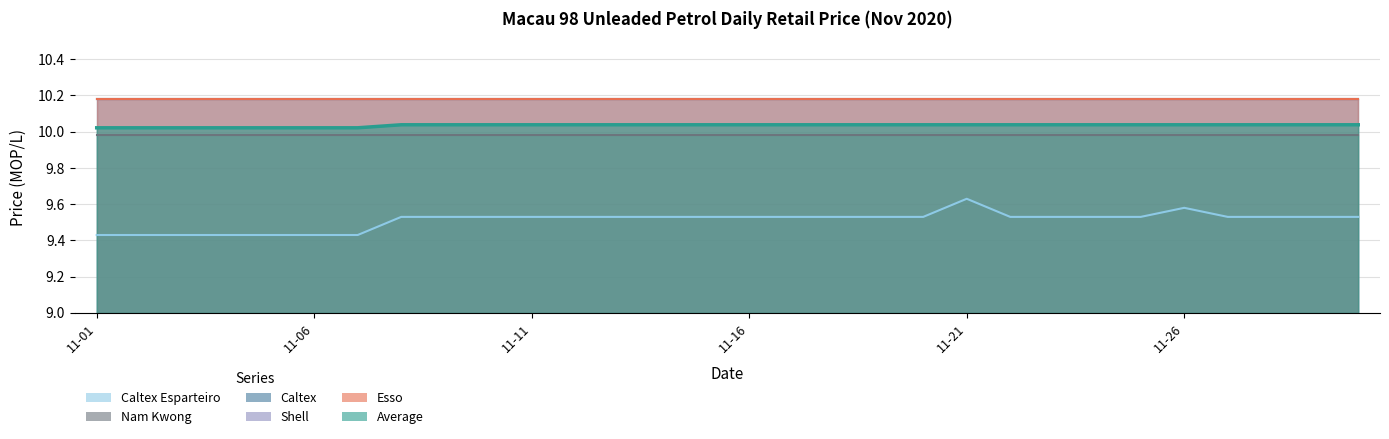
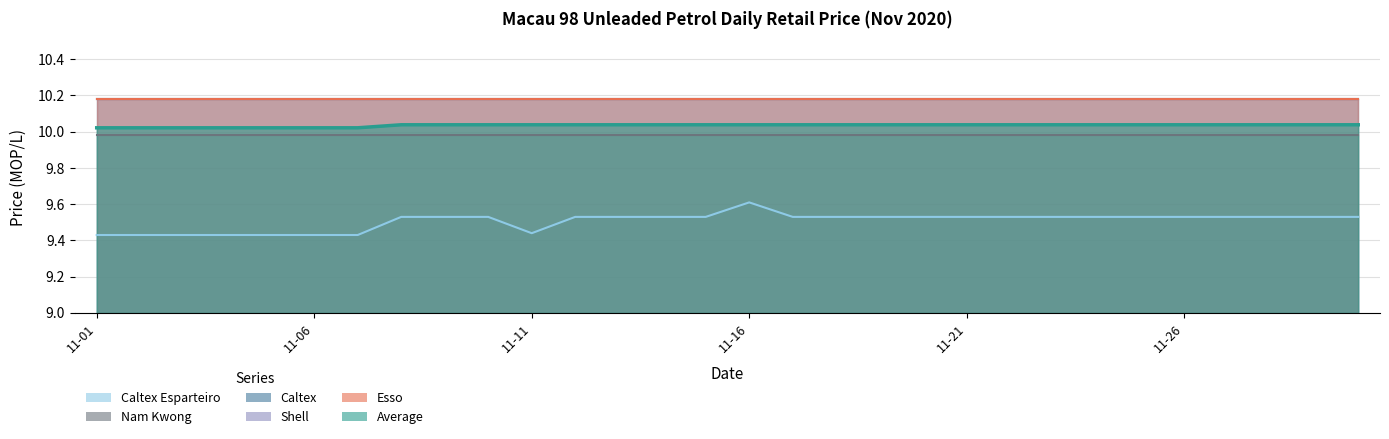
Caltex Esparteiro, 11-11: 9.53 -> 9.44
Caltex Esparteiro, 11-16: 9.53 -> 9.61
Caltex Esparteiro, 11-21: 9.63 -> 9.53
Caltex Esparteiro, 11-26: 9.58 -> 9.53
